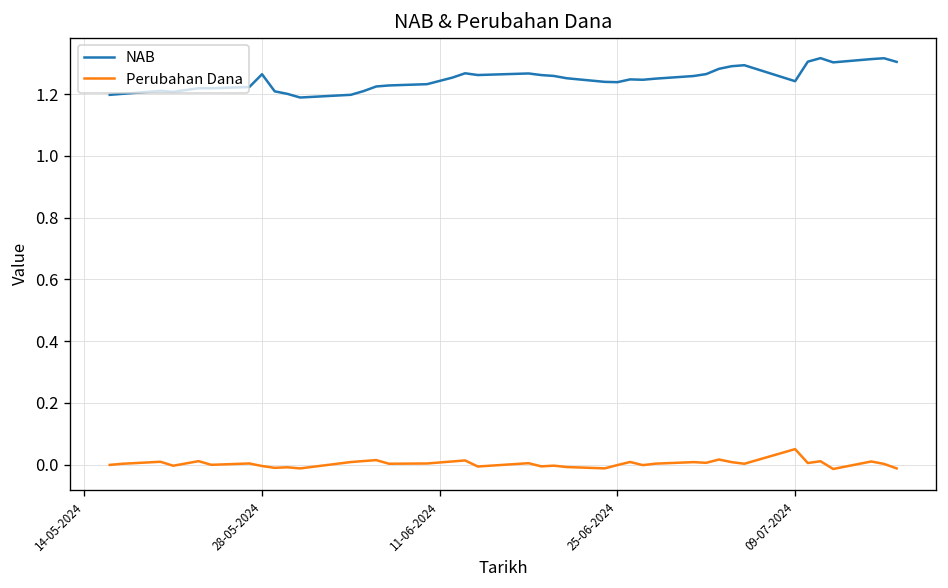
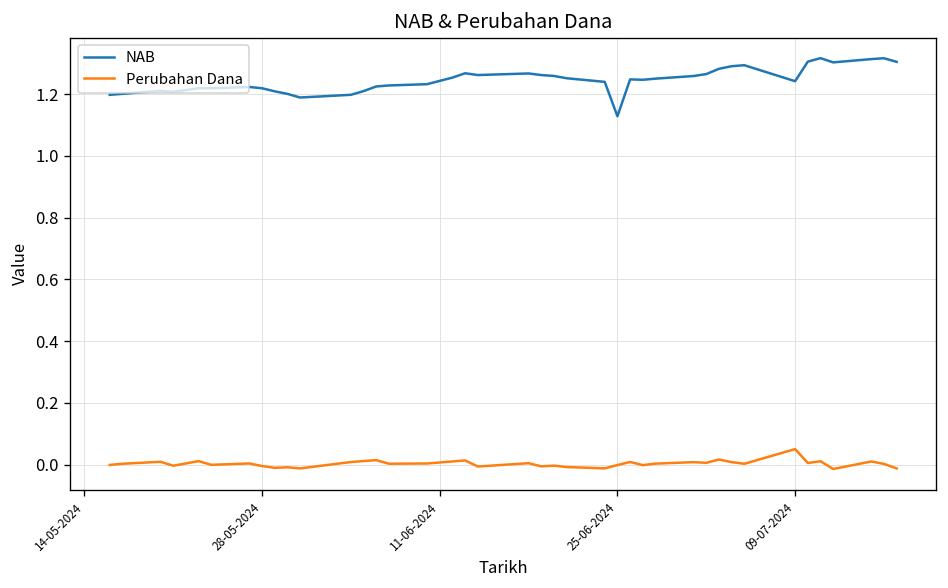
NAB, 28-05-2024: 1.26 -> 1.22
NAB, 25-06-2024: 1.24 -> 1.13
